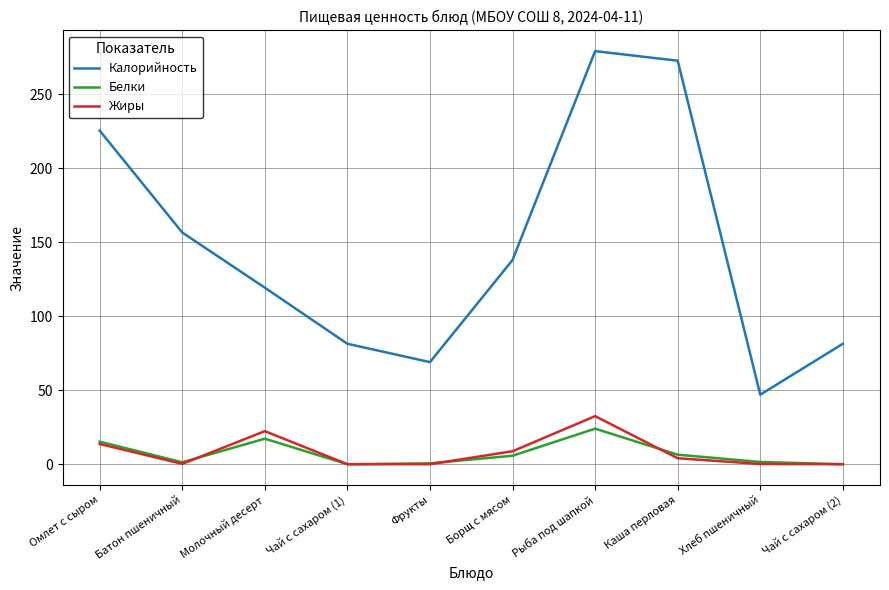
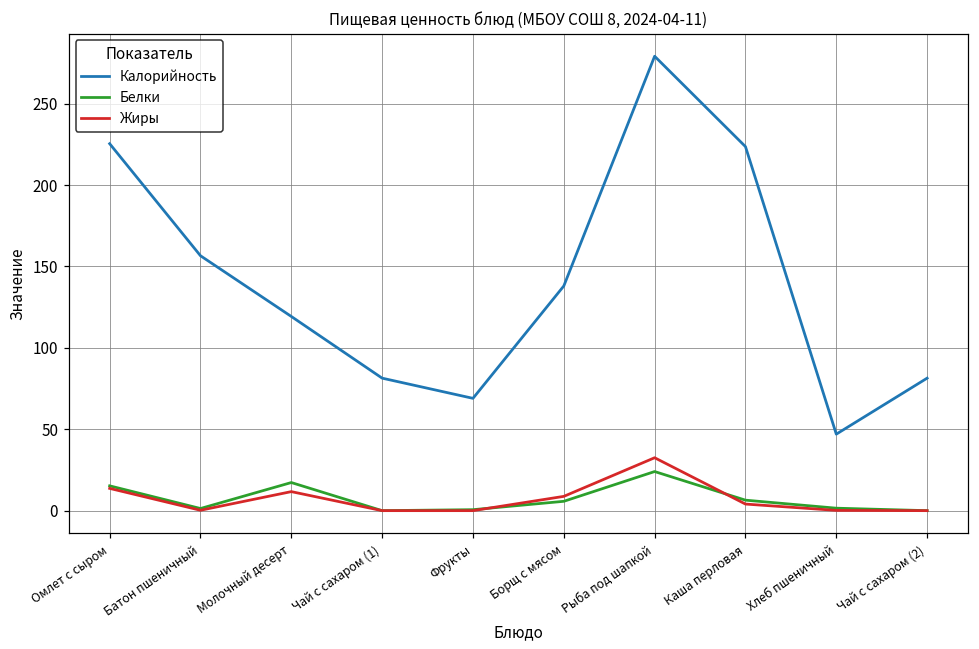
Жиры, Молочный десерт: 22 -> 12
Калорийность, Каша перловая: 273 -> 224
